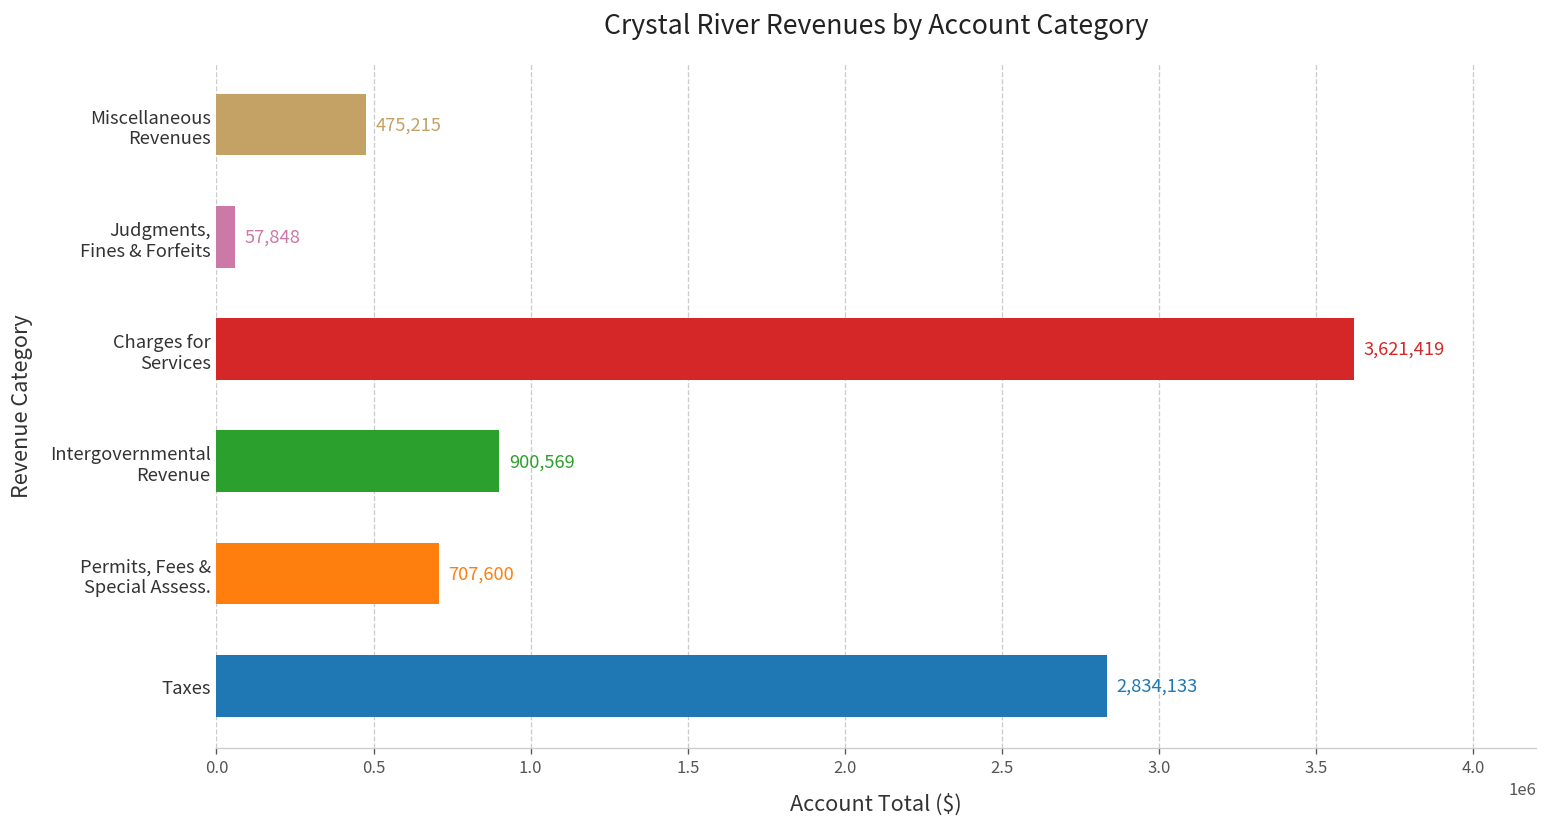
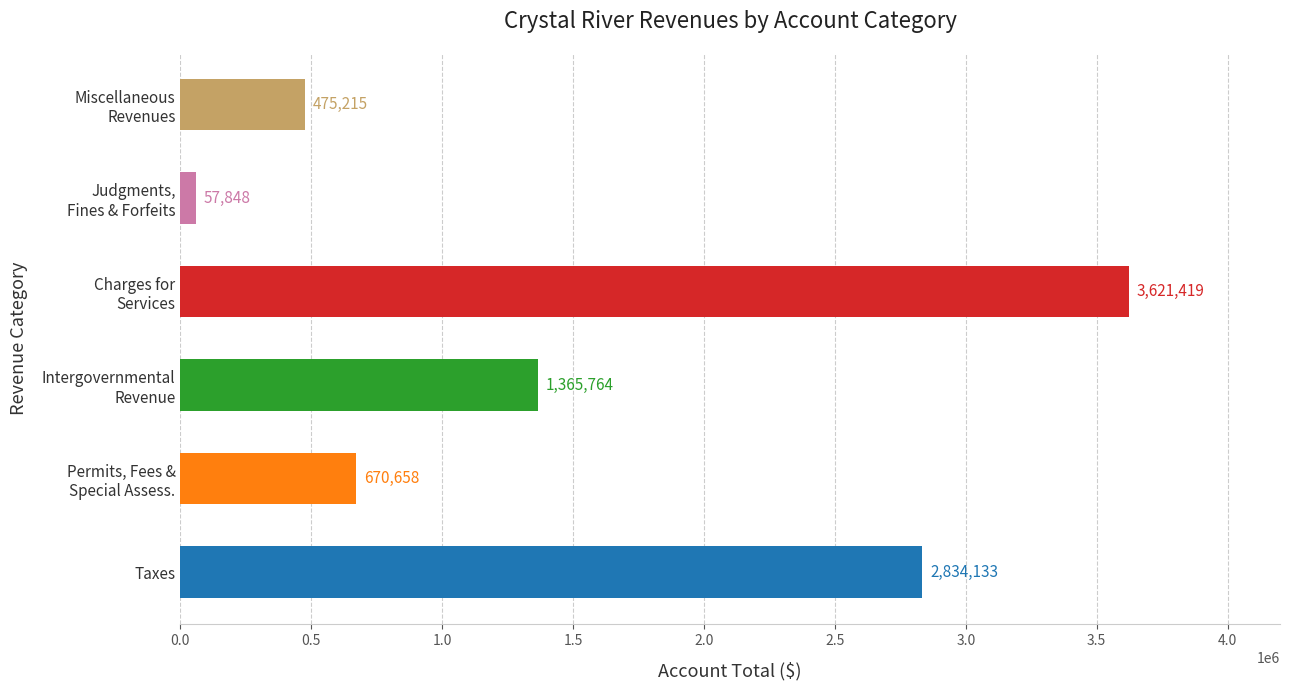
Intergovernmental Revenue: 900,569 -> 1,365,764
Permits, Fees & Special Assess.: 707,600 -> 670,658
